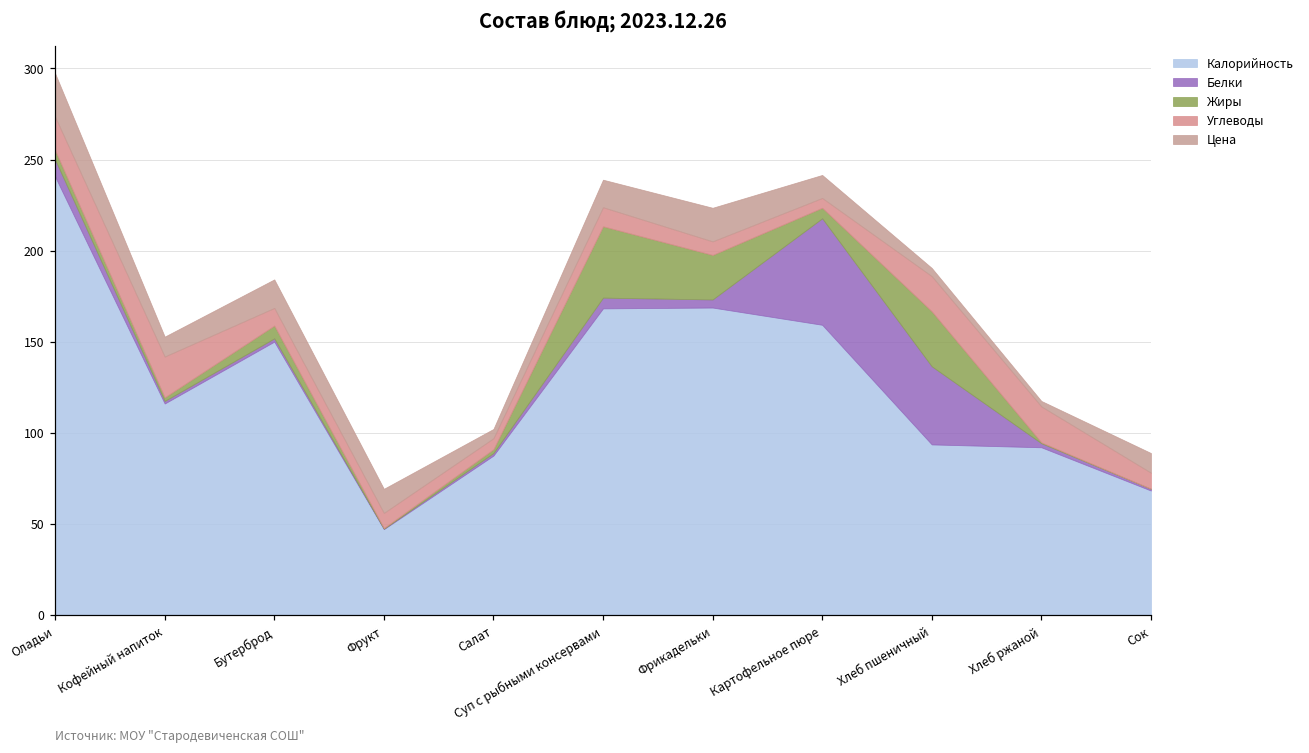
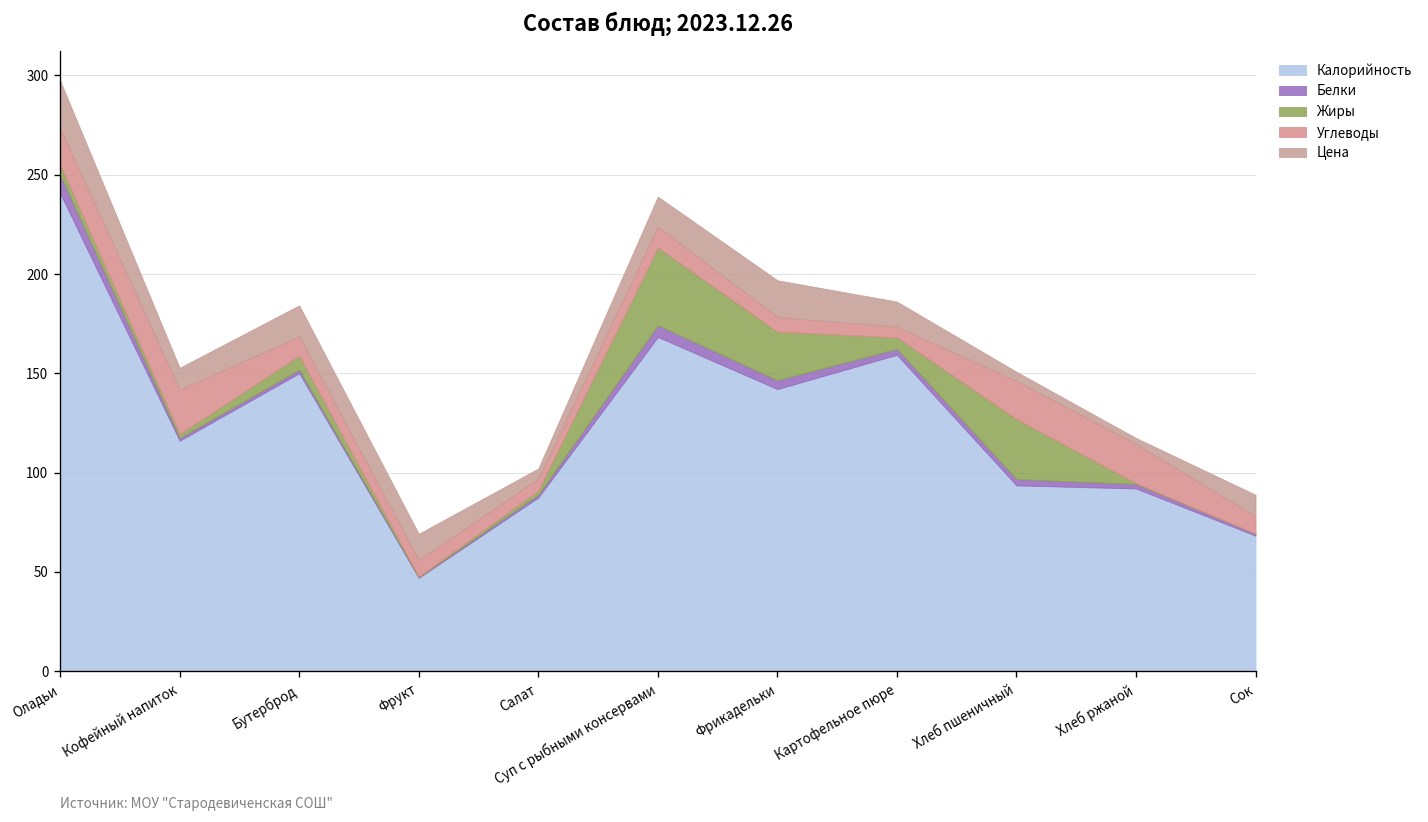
Калорийность, Фрикадельки: 169 -> 142
Белки, Картофельное пюре: 58 -> 3
Белки, Хлеб пшеничный: 43 -> 3
